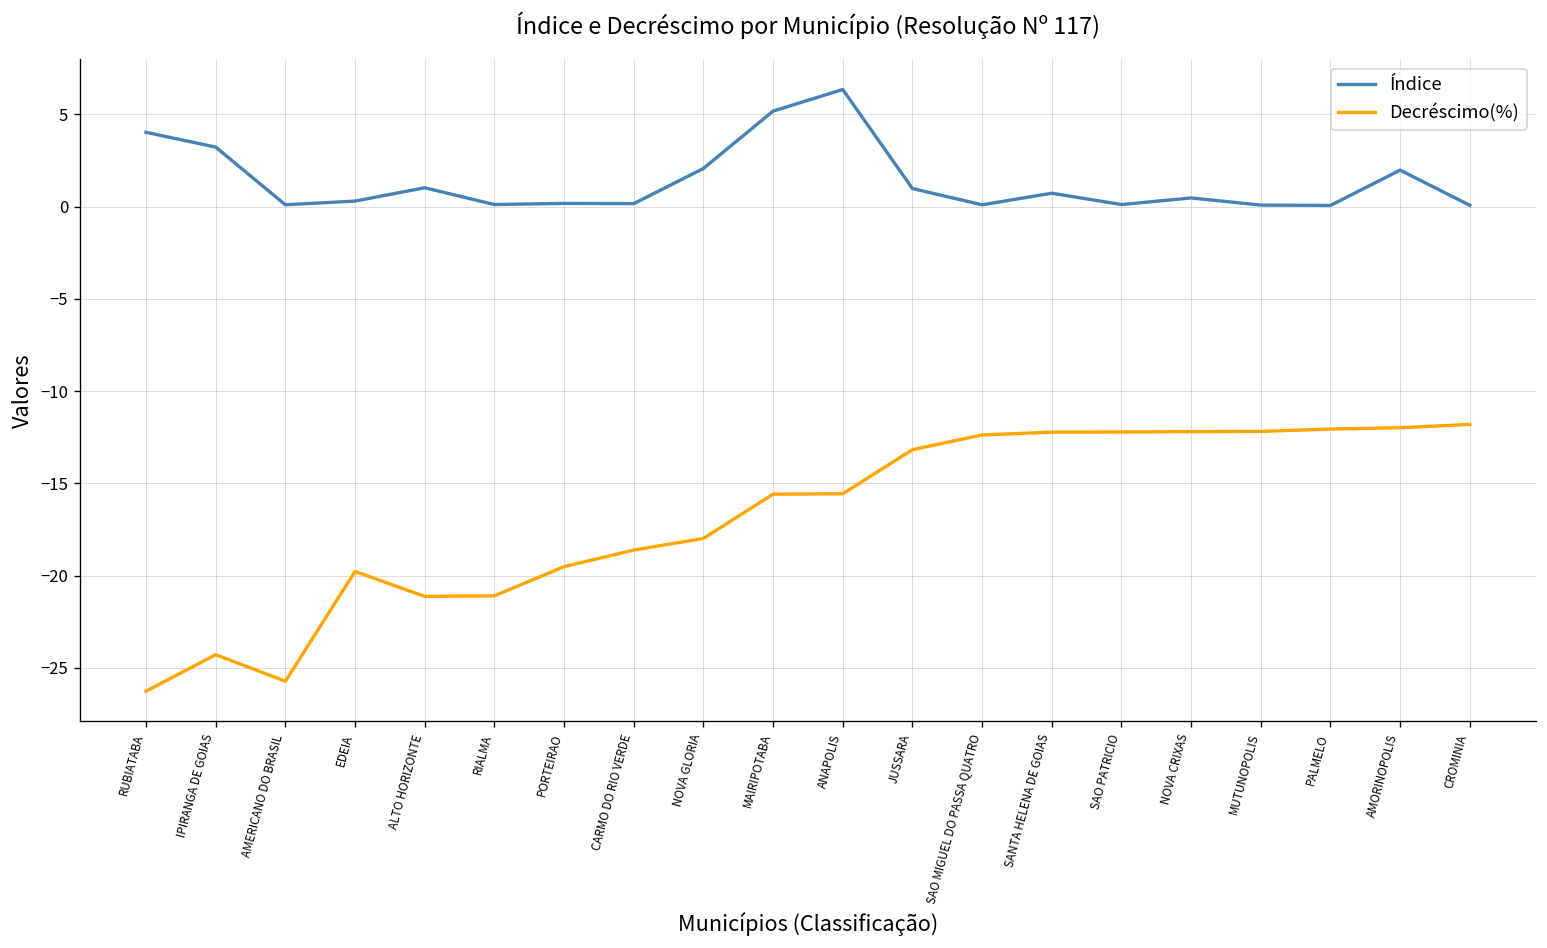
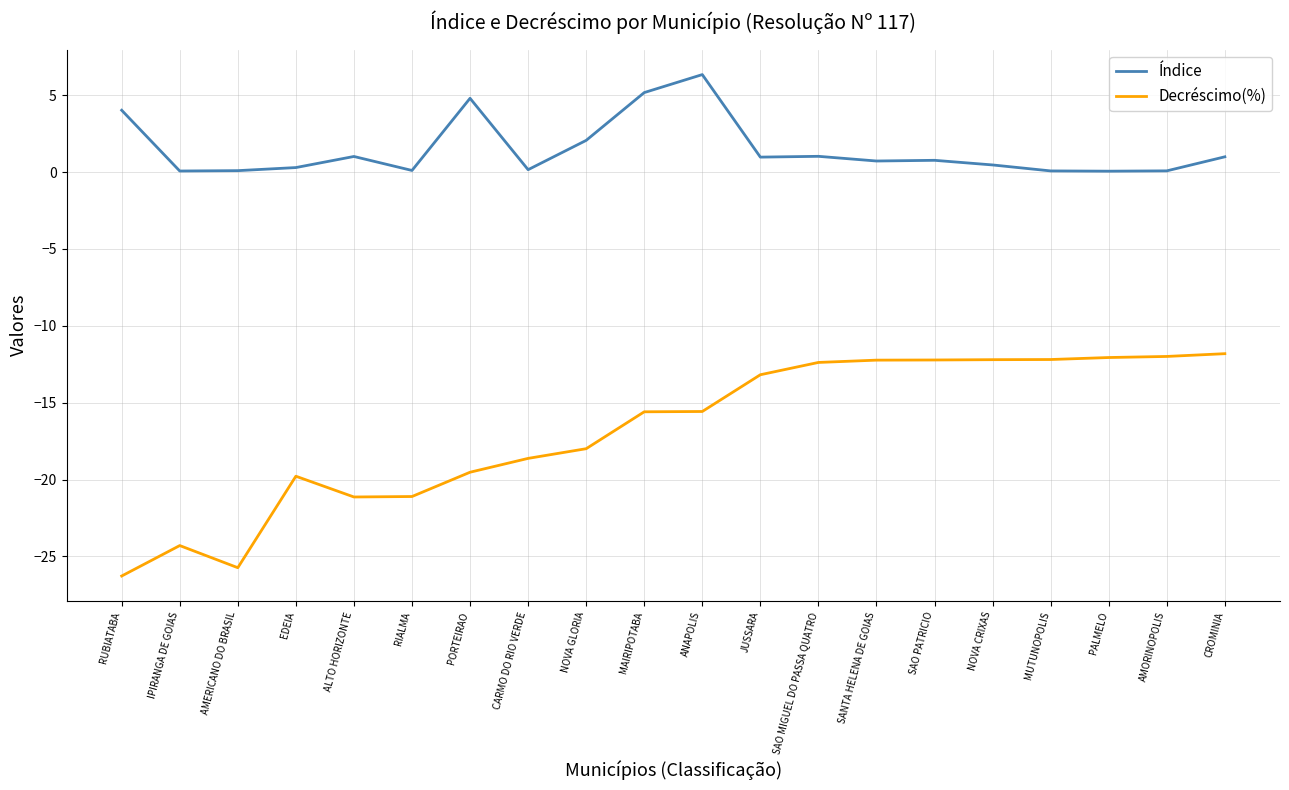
Índice, IPIRANGA DE GOIAS: 3.2 -> 0.1
Índice, PORTEIRAO: 0.2 -> 4.8
Índice, SAO MIGUEL DO PASSA QUATRO: 0.1 -> 1.0
Índice, SAO PATRICIO: 0.1 -> 0.8
Índice, AMORINOPOLIS: 2.0 -> 0.1
Índice, CROMINIA: 0.1 -> 1.0
